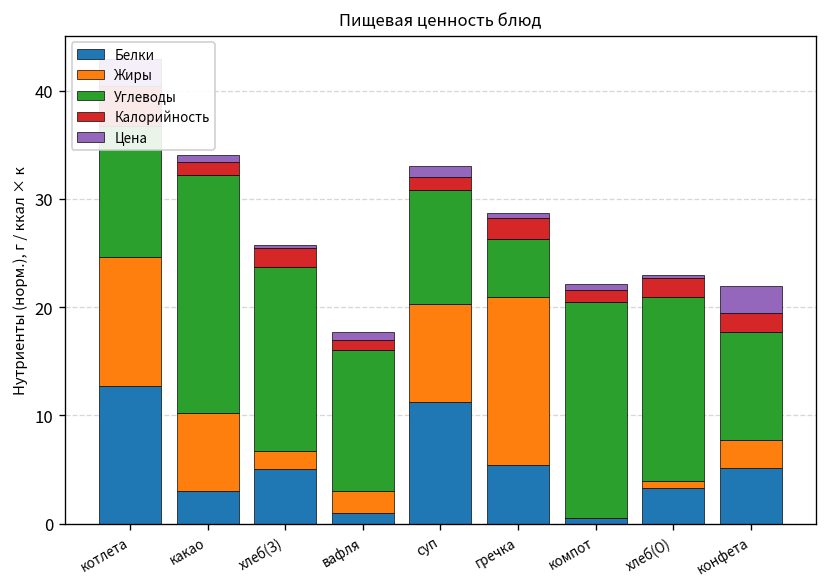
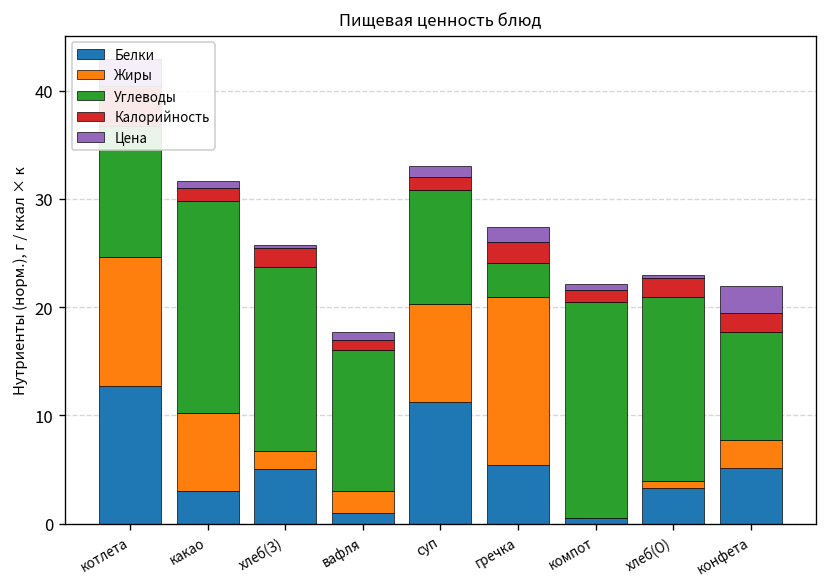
Углеводы, какао: 22 -> 20
Углеводы, гречка: 5 -> 3
Цена, гречка: 0.5 -> 1.4
